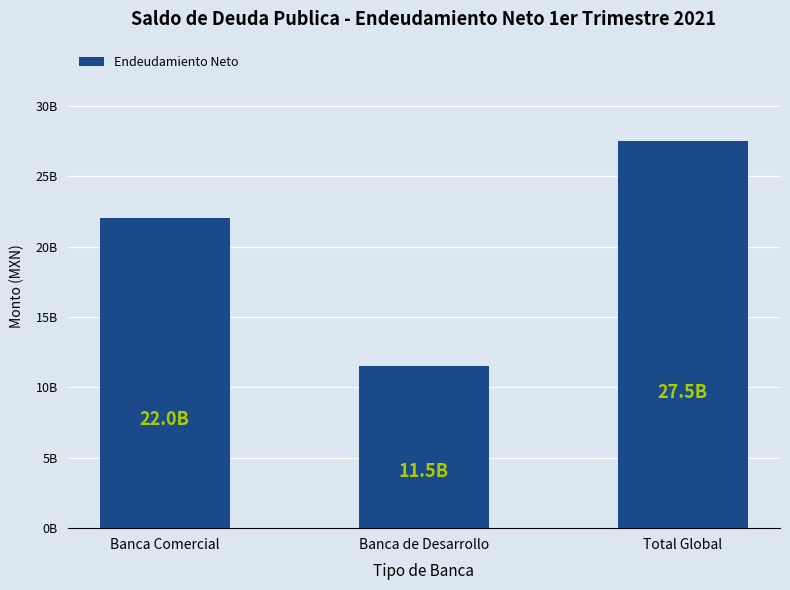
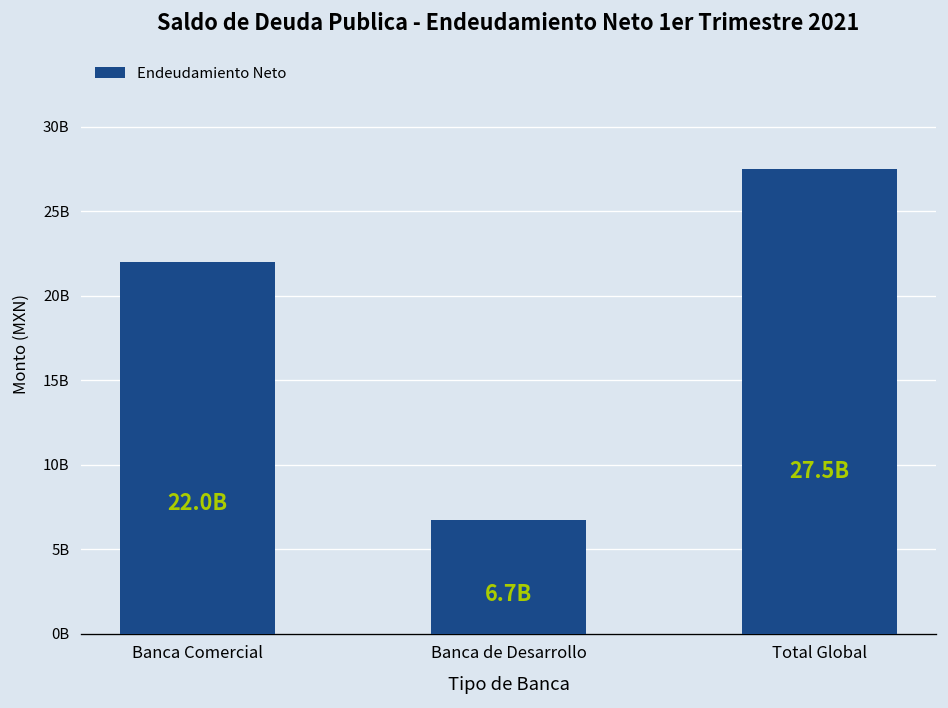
Banca de Desarrollo: 11.5B -> 6.7B
